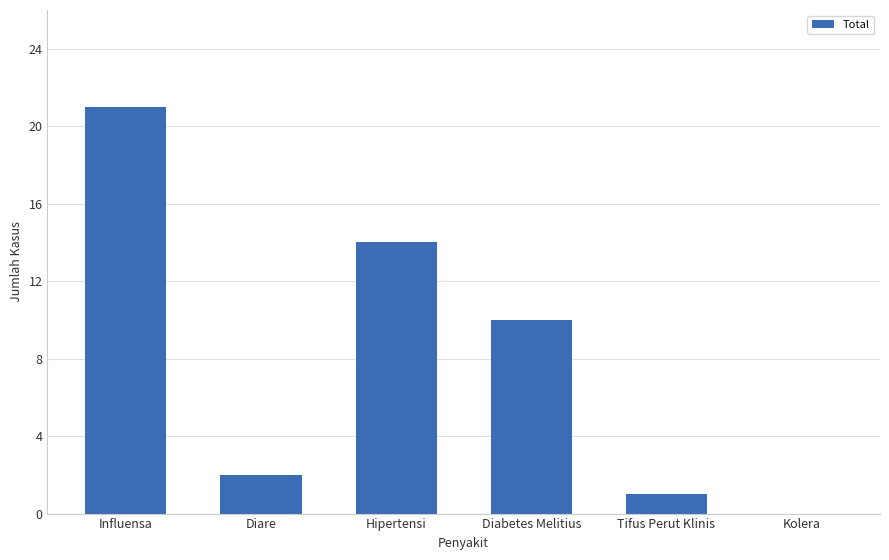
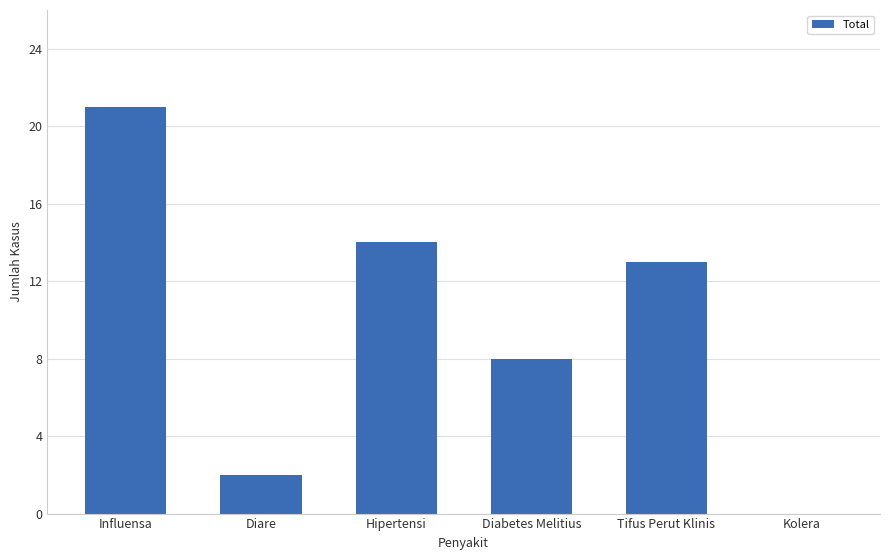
Diabetes Melitius: 10 -> 8
Tifus Perut Klinis: 1 -> 13
